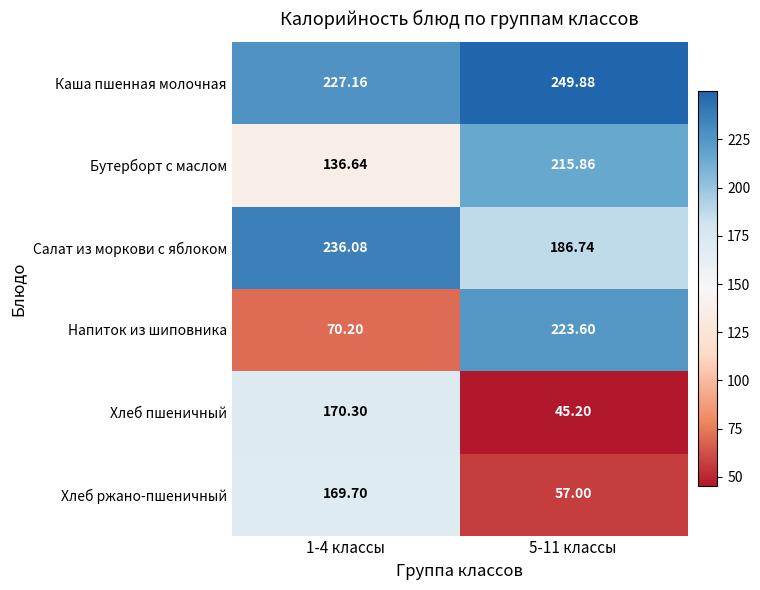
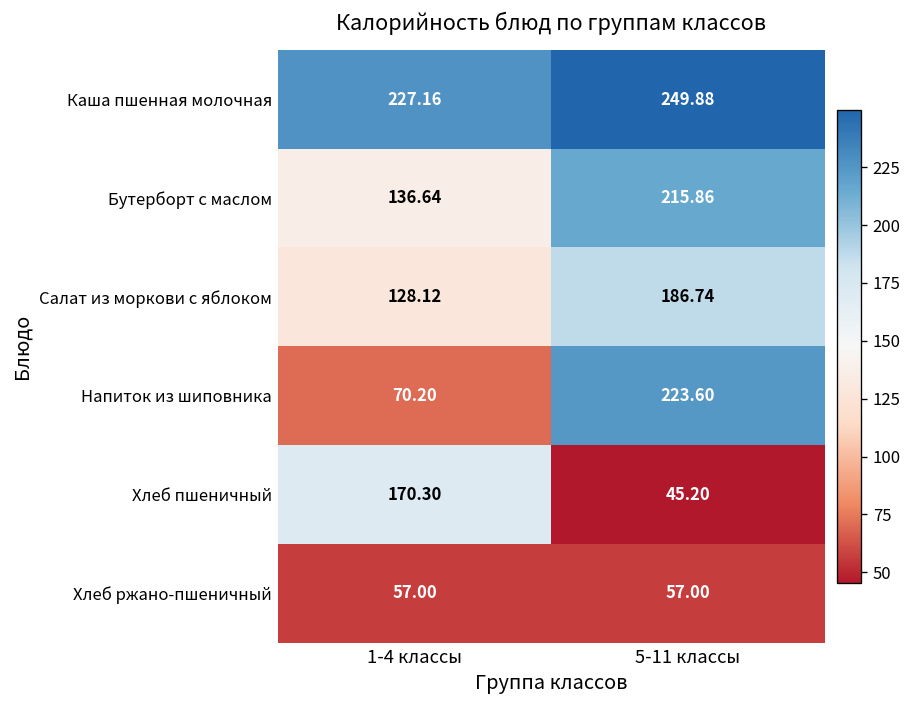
Салат из моркови с яблоком, 1-4 классы: 236.08 -> 128.12
Хлеб ржано-пшеничный, 1-4 классы: 169.70 -> 57.00
